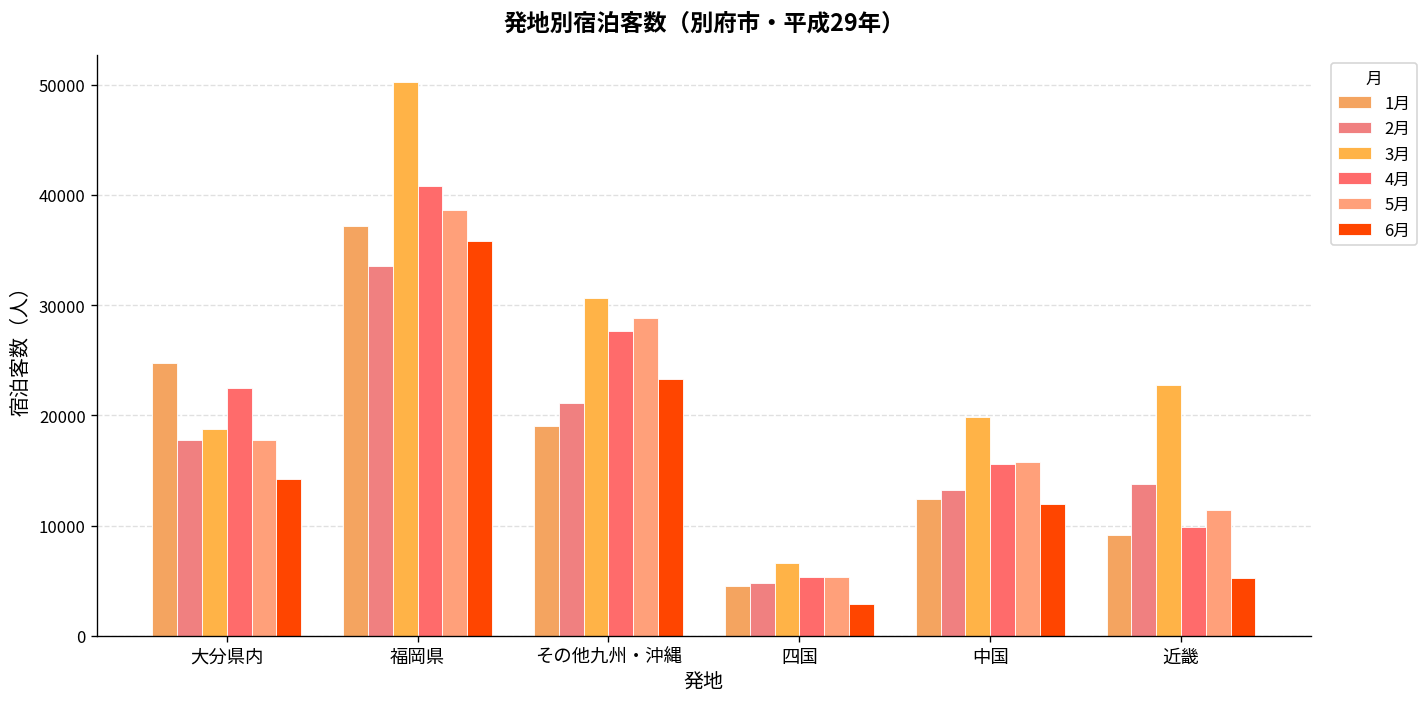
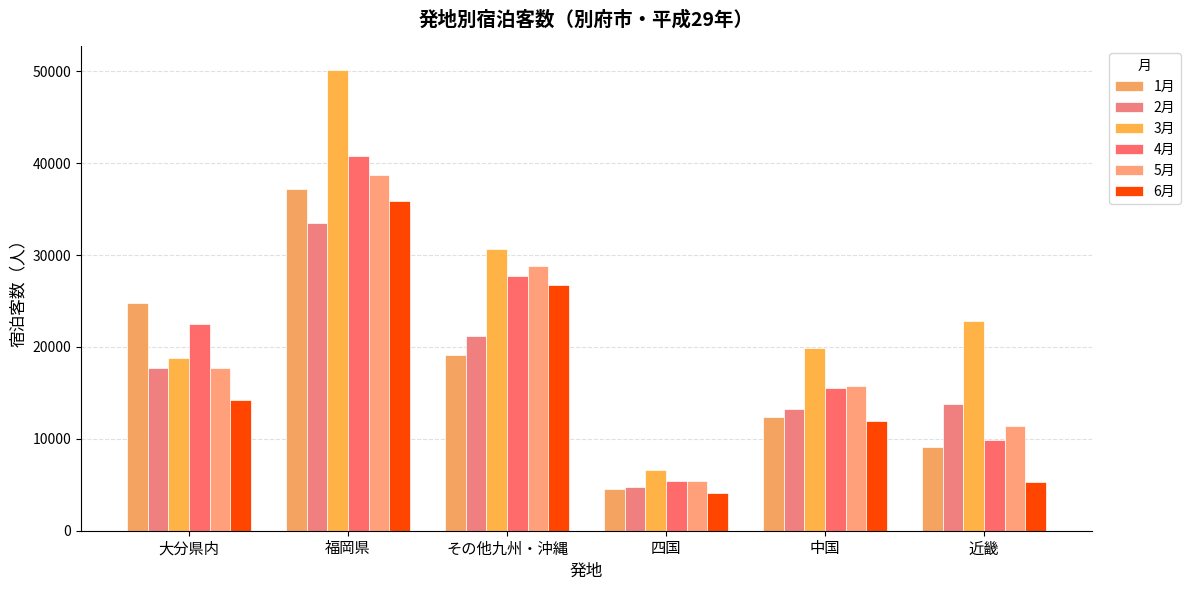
6月, その他九州・沖縄: 23000 -> 27000
6月, 四国: 3000 -> 4000
